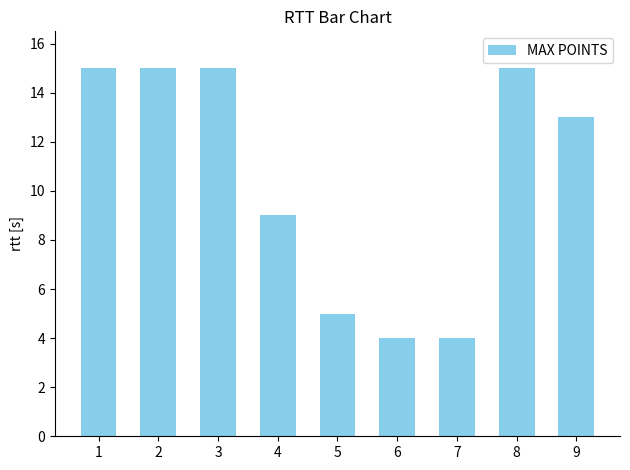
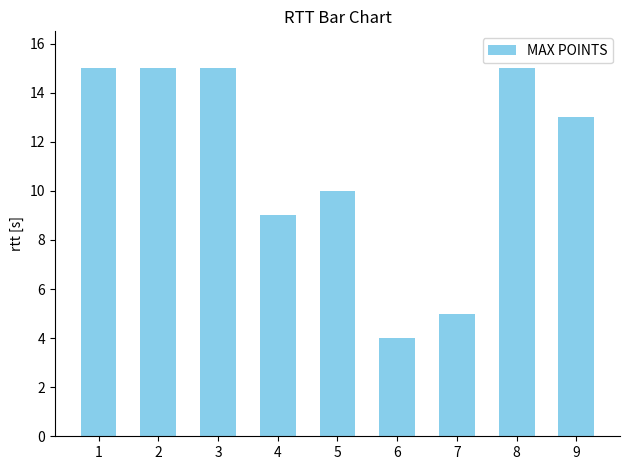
5: 5 -> 10
7: 4 -> 5
